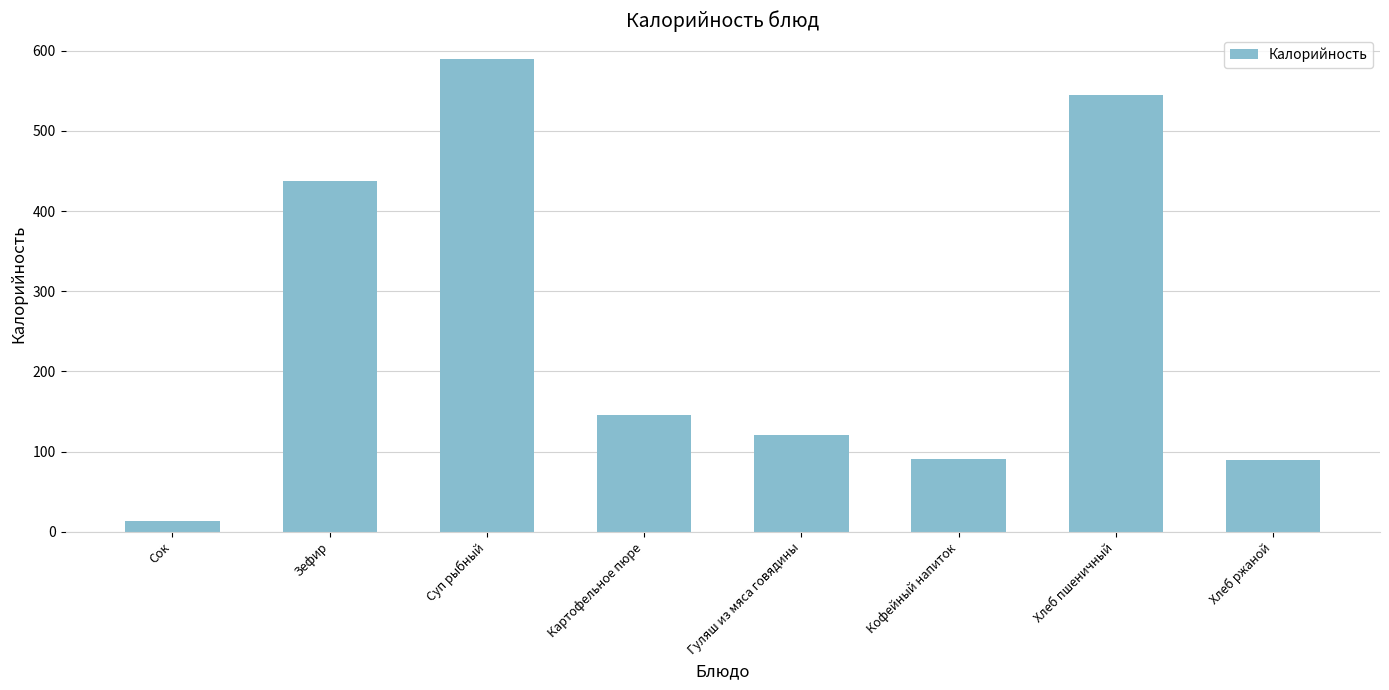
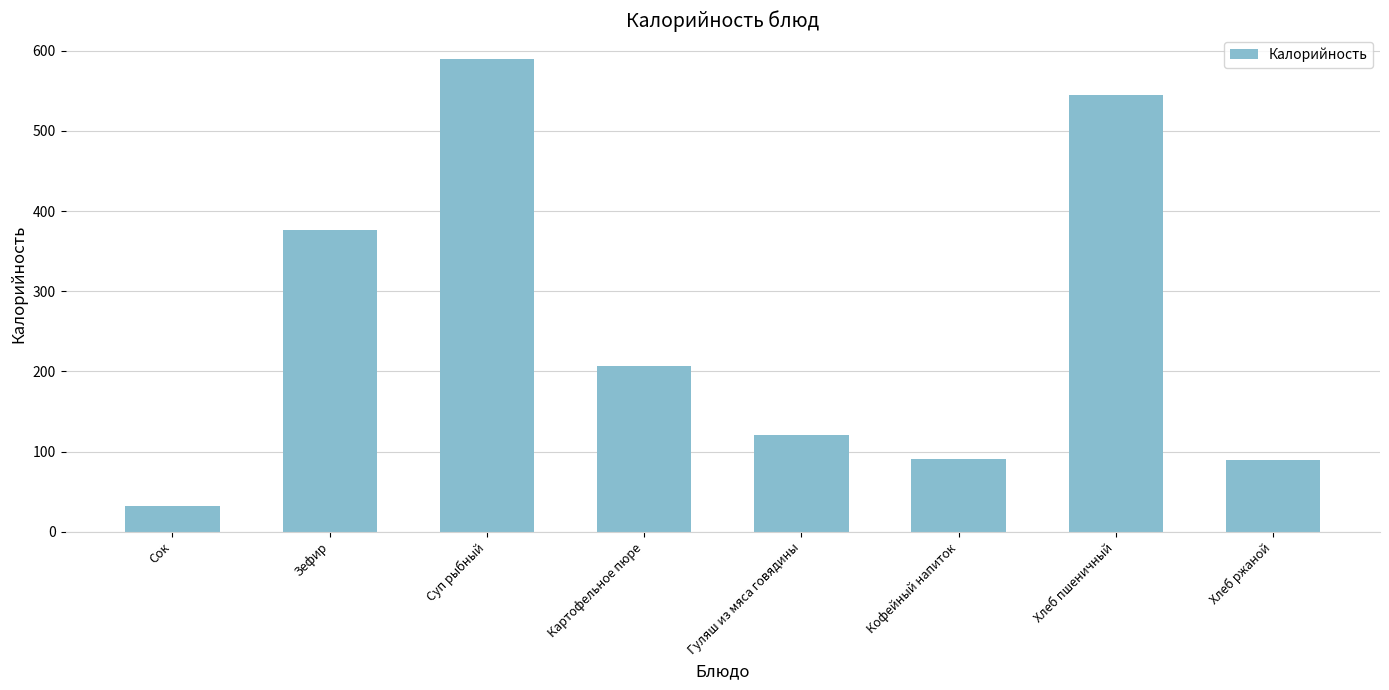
Сок: 10 -> 30
Зефир: 440 -> 380
Картофельное пюре: 150 -> 210
